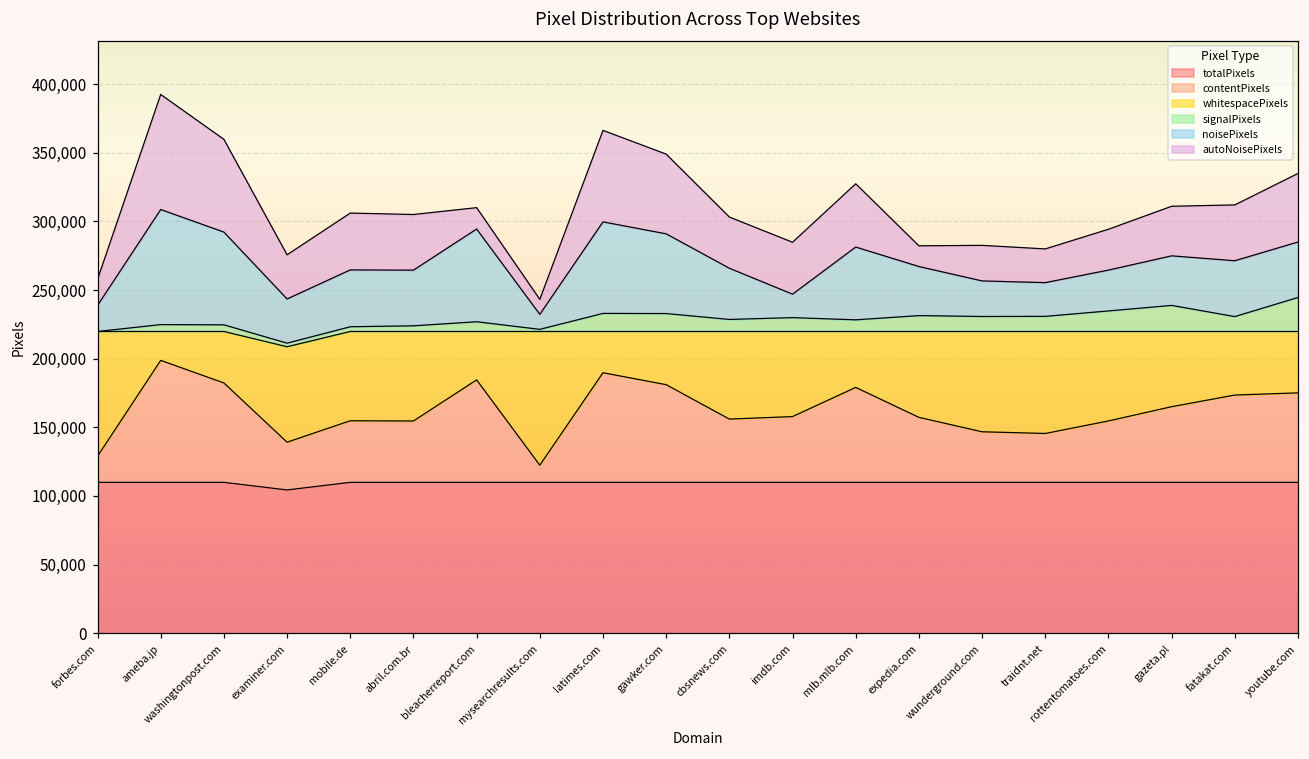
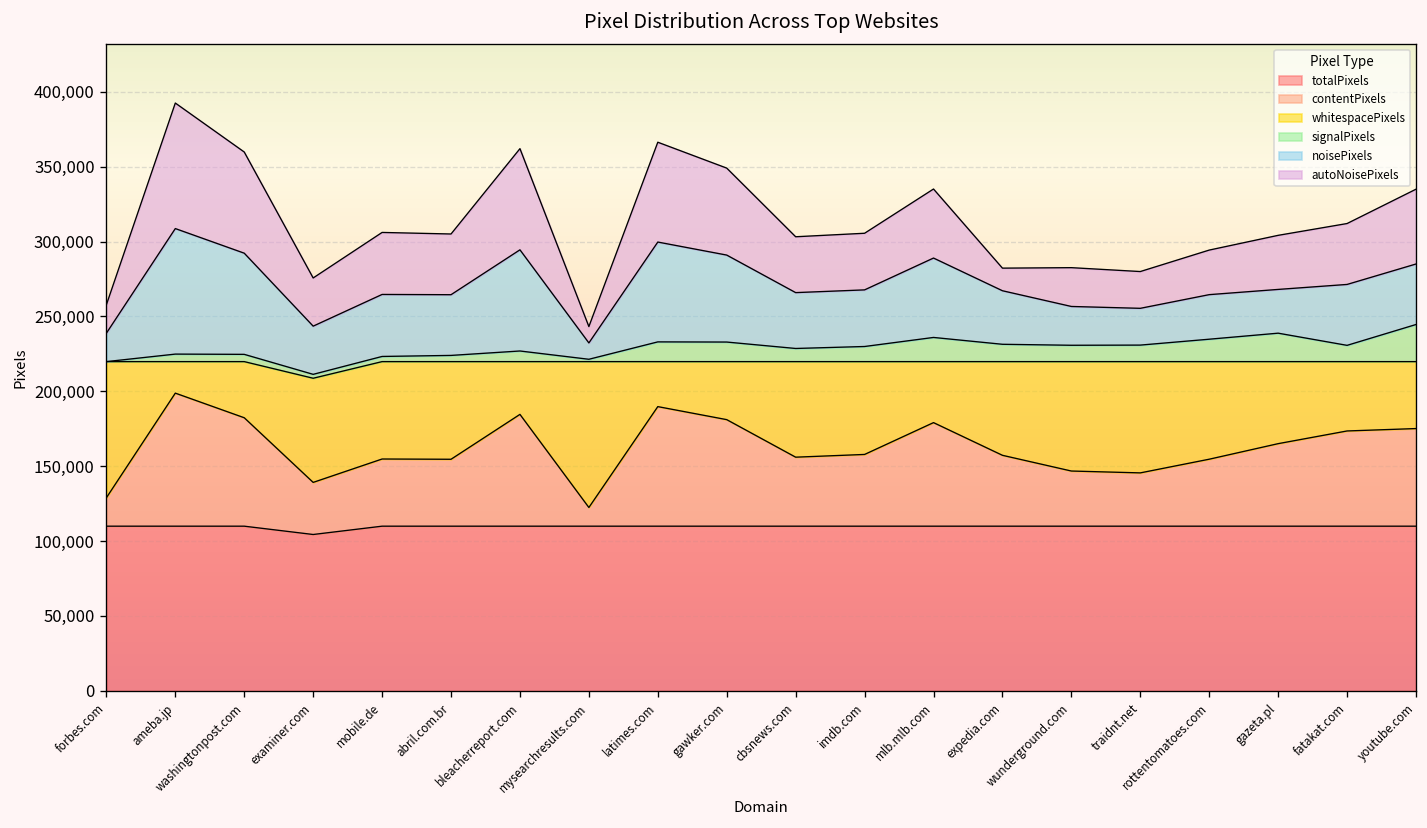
autoNoisePixels, bleacherreport.com: 16,000 -> 68,000
noisePixels, imdb.com: 17,000 -> 38,000
signalPixels, mlb.mlb.com: 8,000 -> 16,000
noisePixels, gazeta.pl: 36,000 -> 29,000
